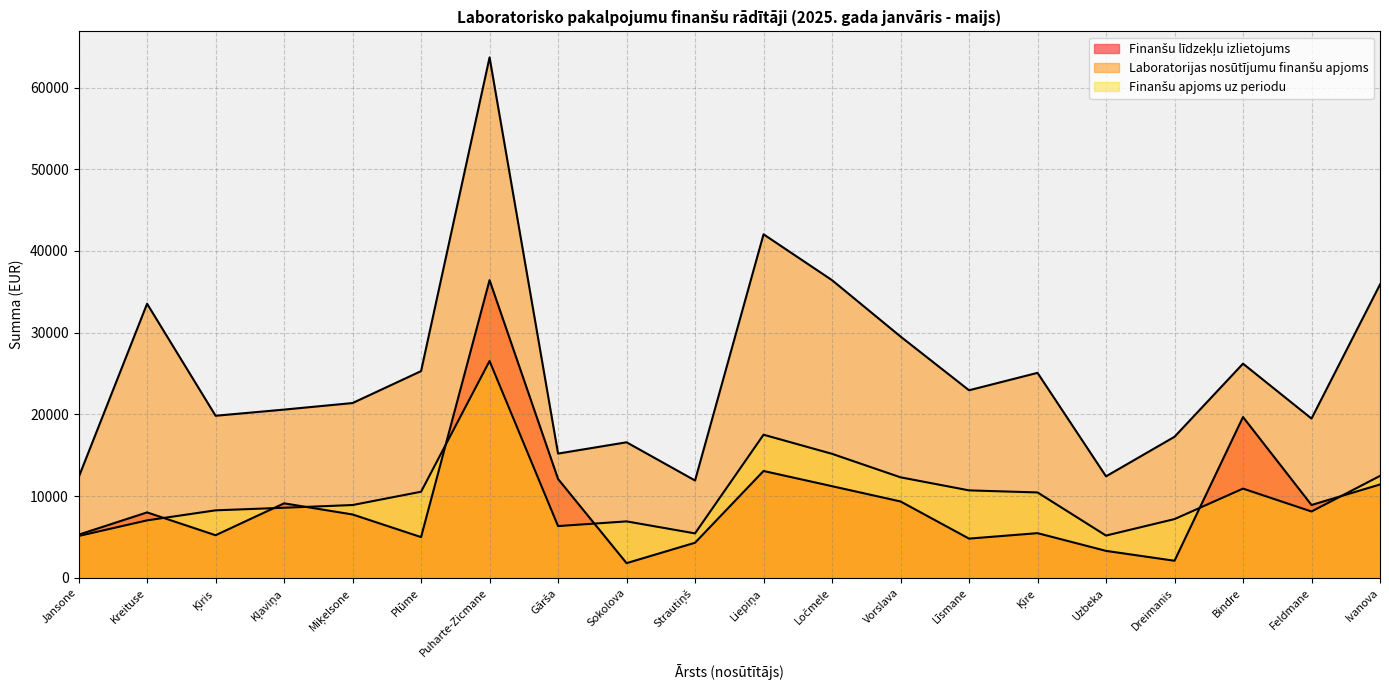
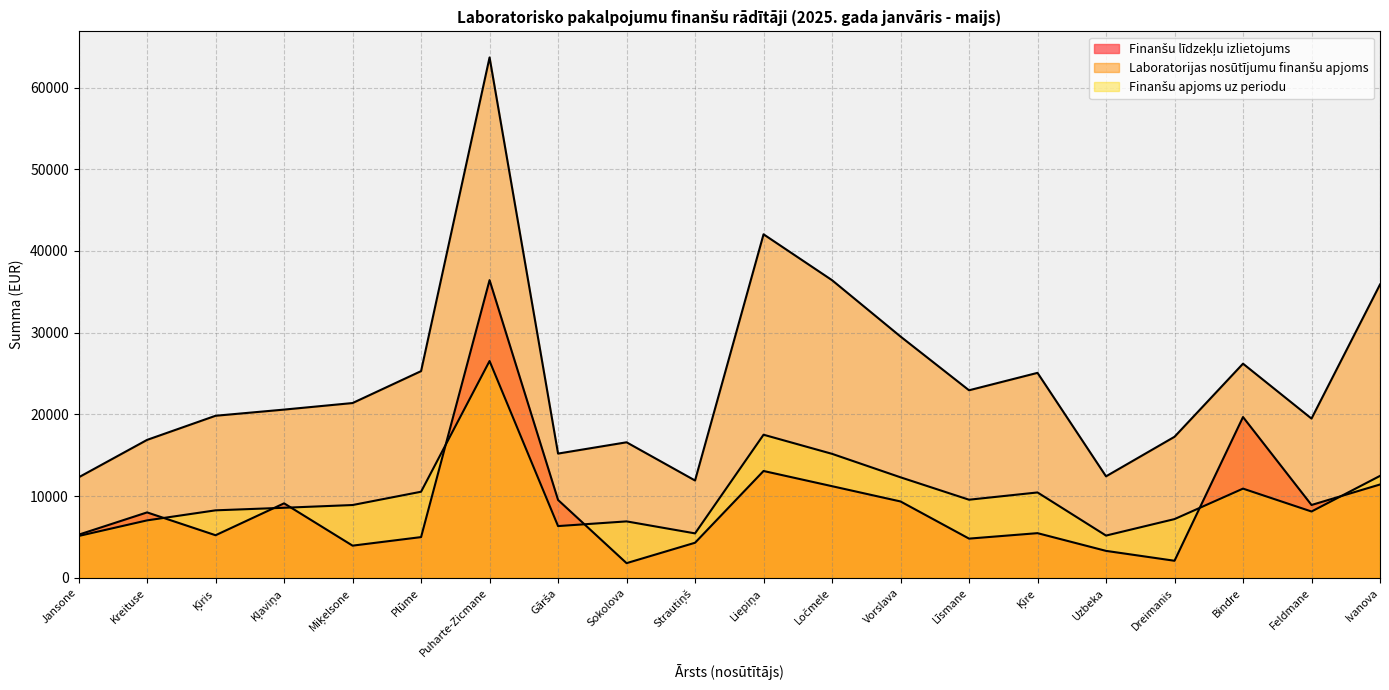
Laboratorijas nosūtījumu finanšu apjoms, Kreituse: 34000 -> 17000
Finanšu līdzekļu izlietojums, Miķelsone: 8000 -> 4000
Finanšu līdzekļu izlietojums, Gārša: 12000 -> 10000
Finanšu apjoms uz periodu, Līsmane: 11000 -> 10000
